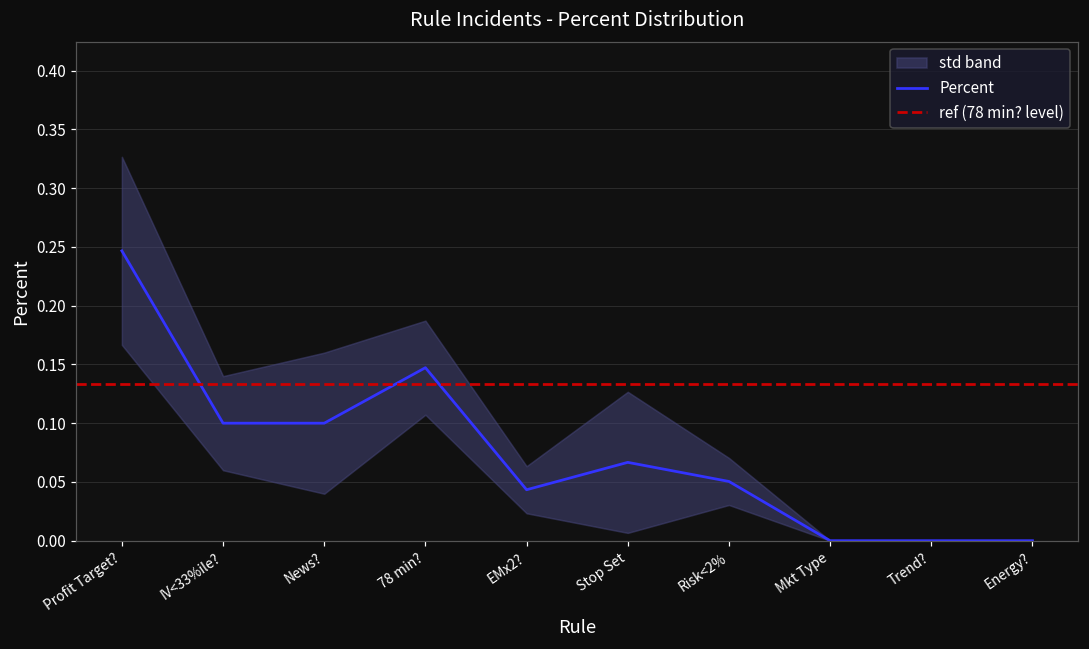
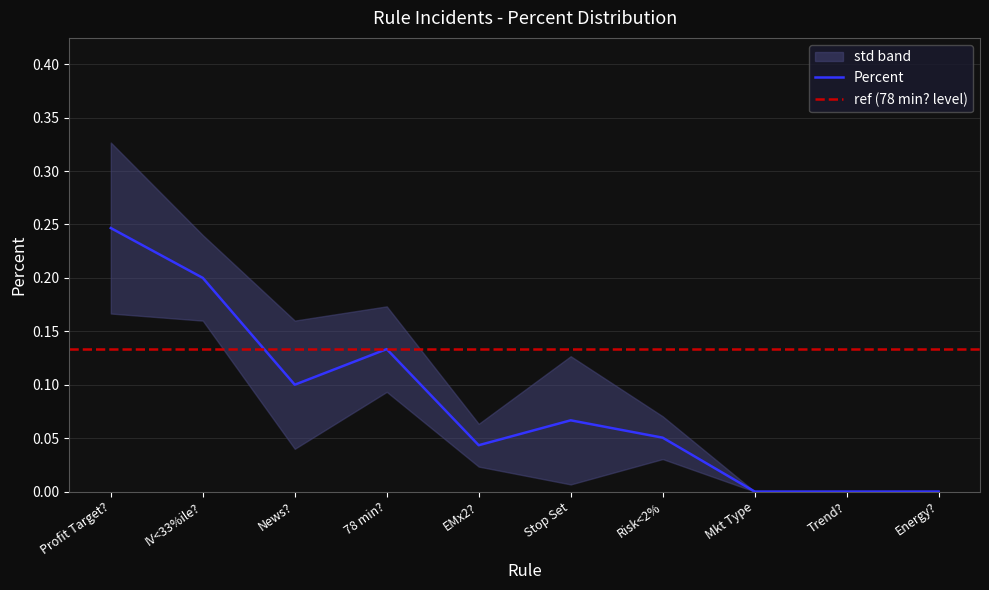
Percent, IV<33%ile?: 0.1 -> 0.2
Percent, 78 min?: 0.147 -> 0.133
